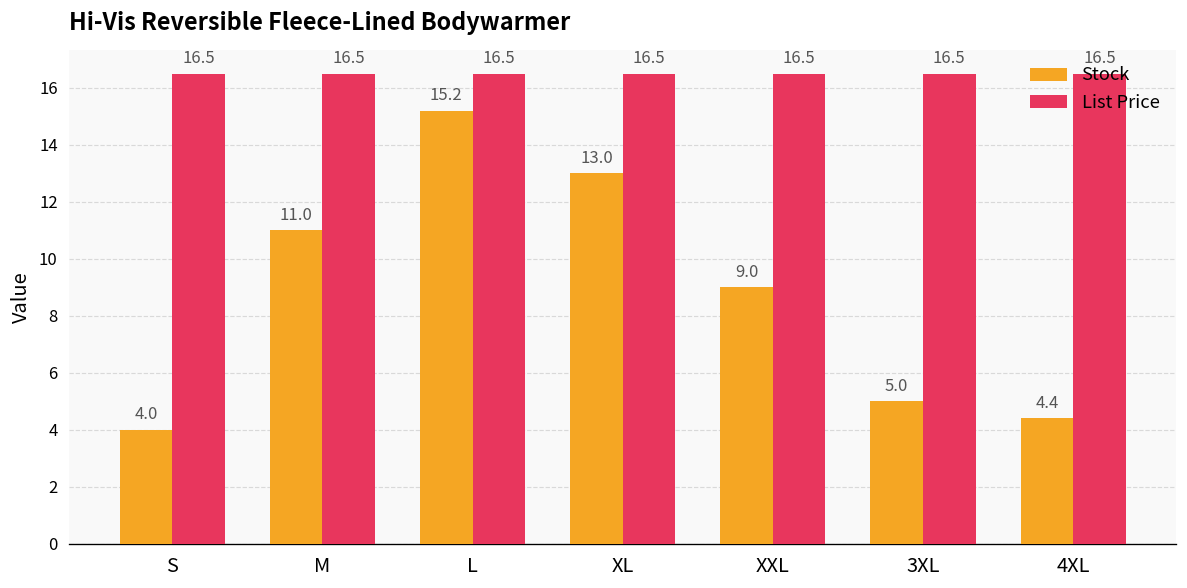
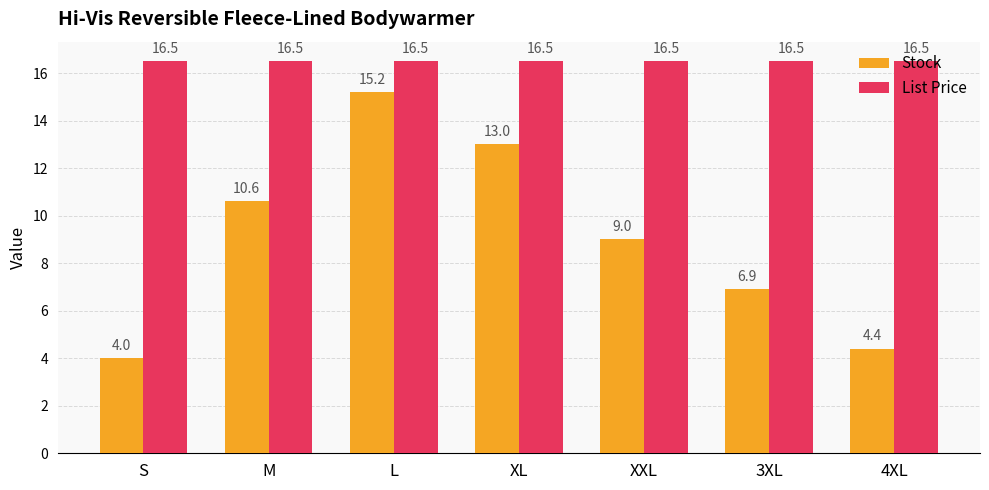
Stock, M: 11.0 -> 10.6
Stock, 3XL: 5.0 -> 6.9
